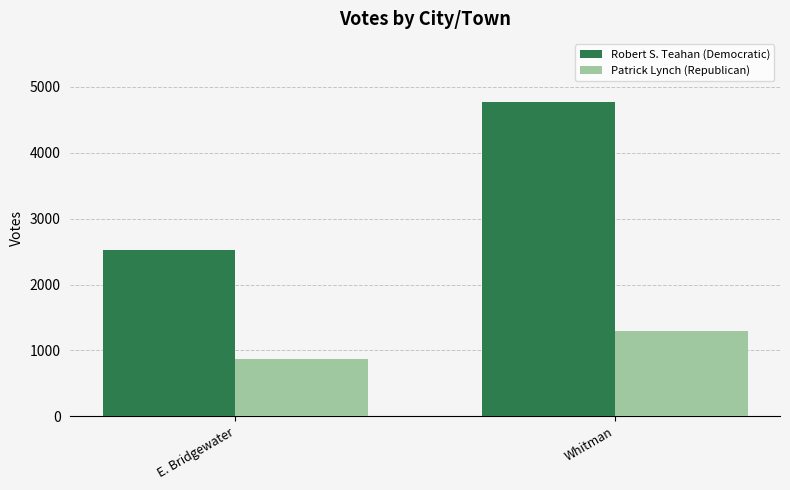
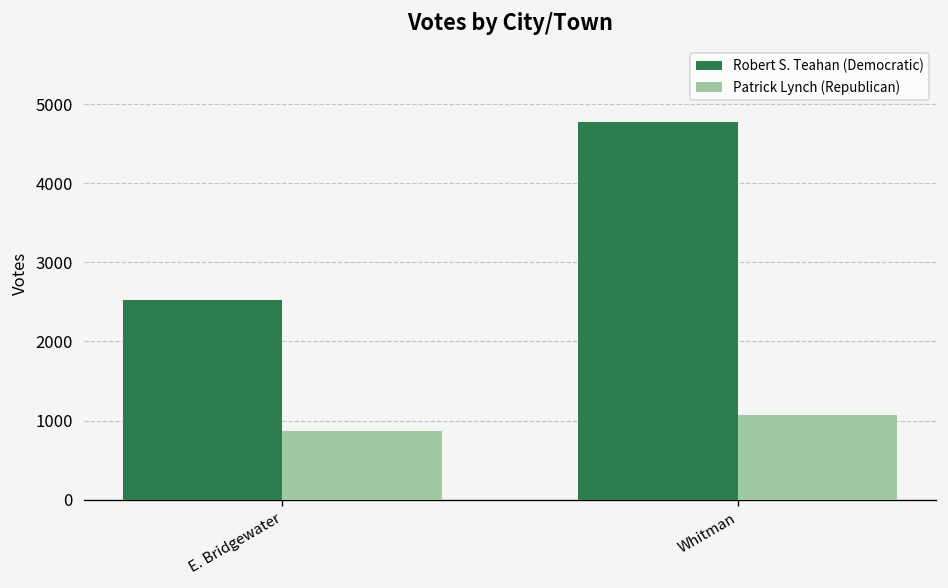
Patrick Lynch (Republican), Whitman: 1300 -> 1100
